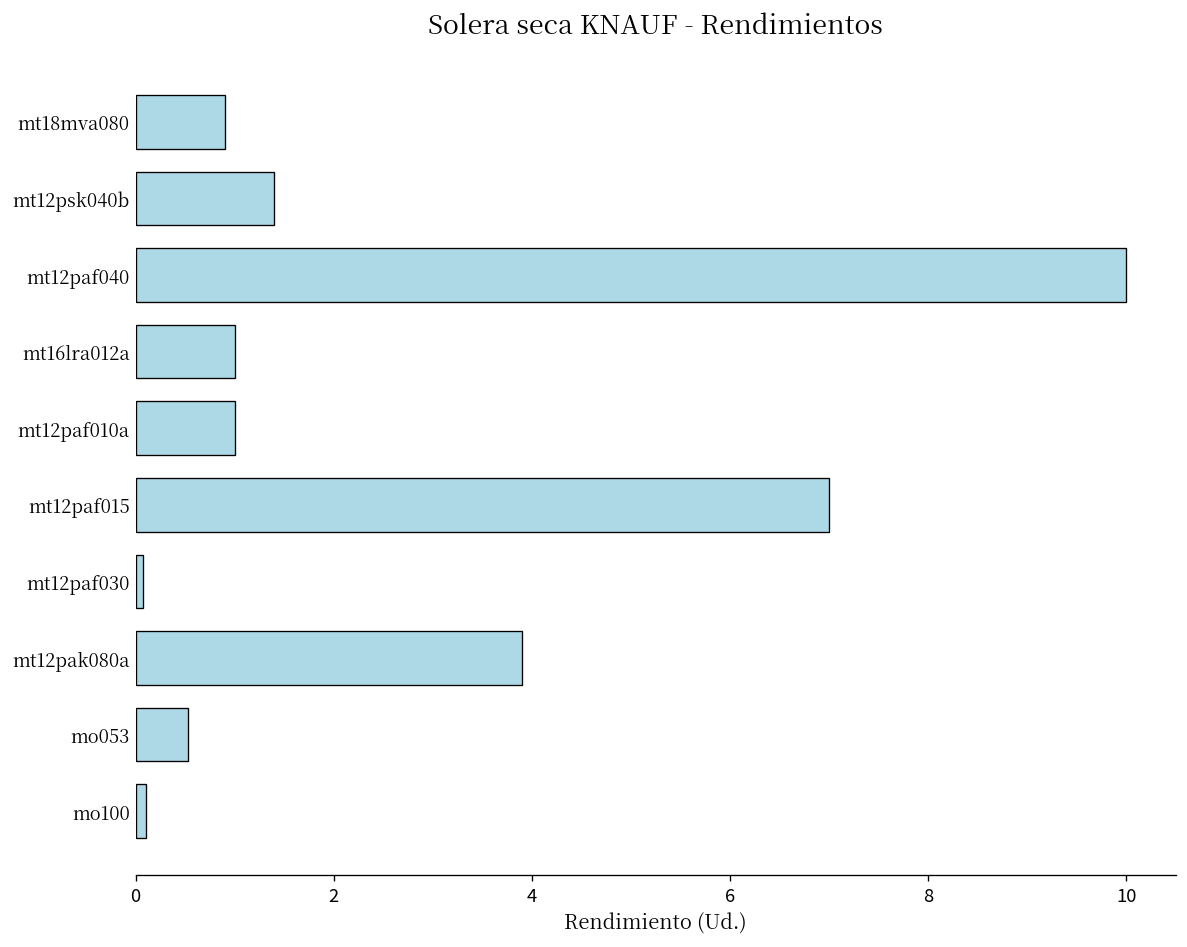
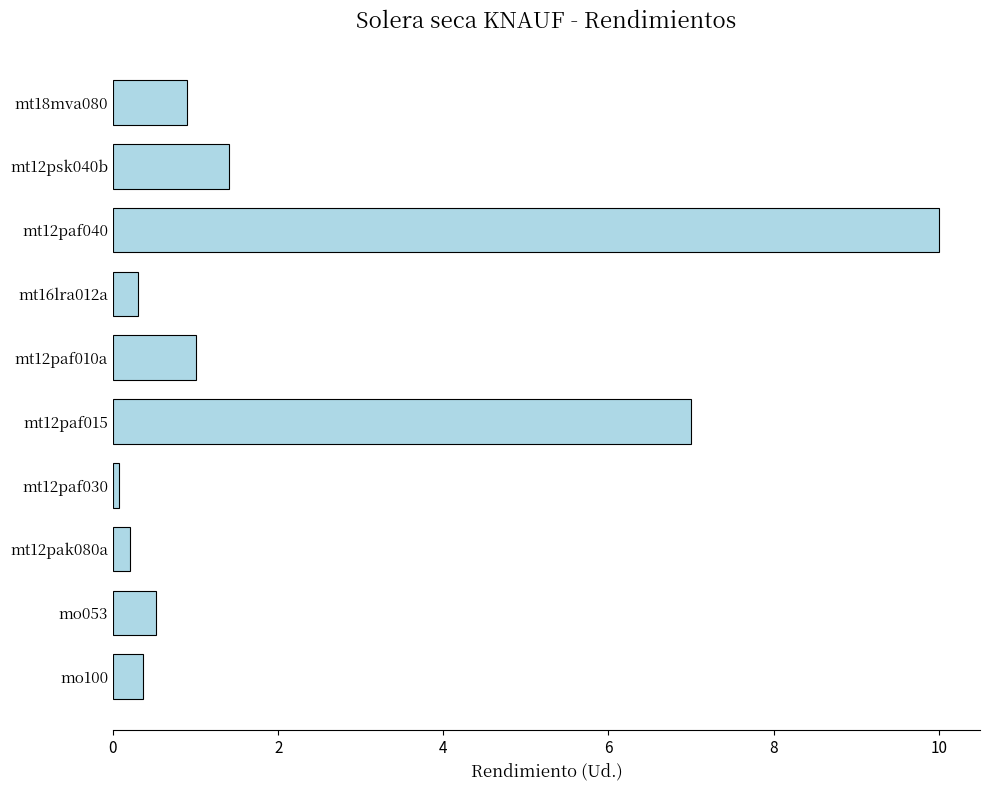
mt16lra012a: 1.0 -> 0.3
mt12pak080a: 3.9 -> 0.2
mo100: 0.1 -> 0.4
